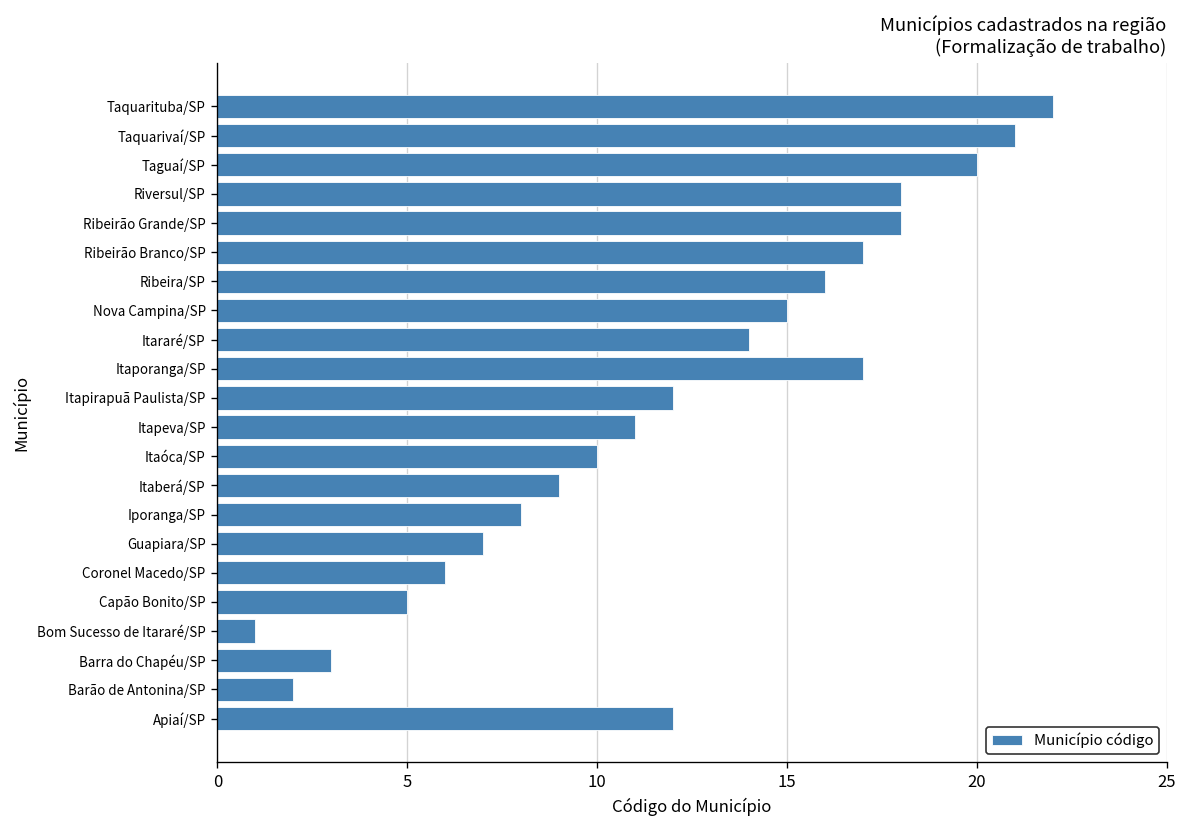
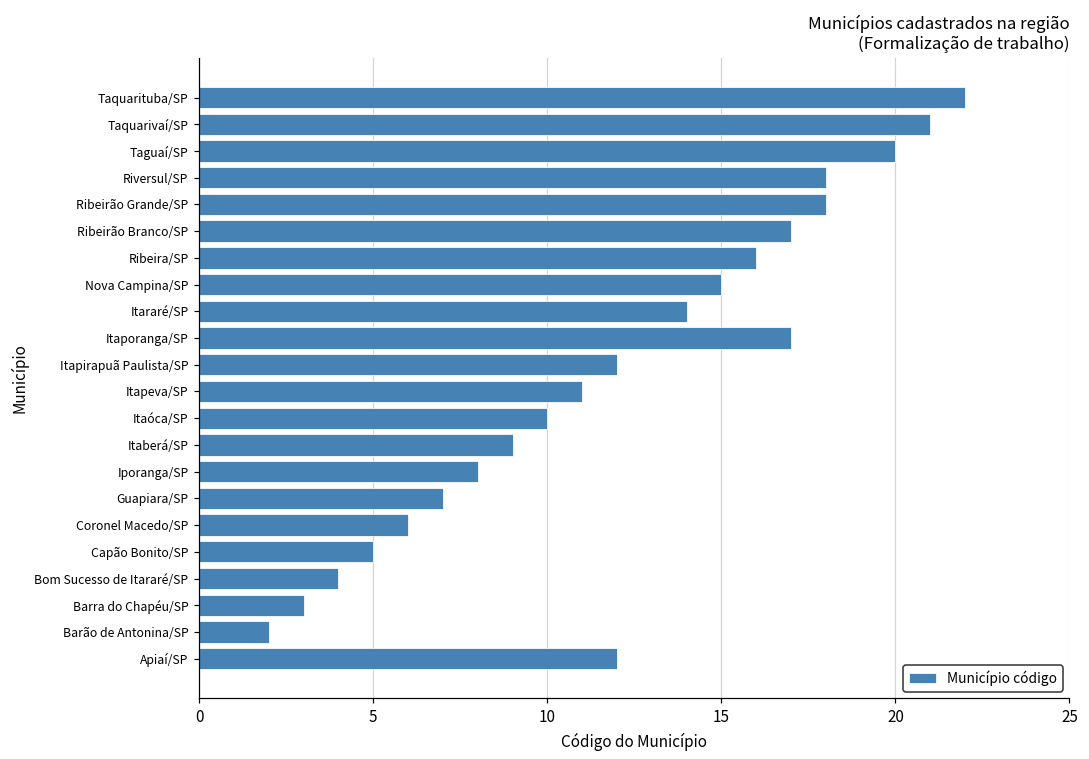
Bom Sucesso de Itararé/SP: 1 -> 4
